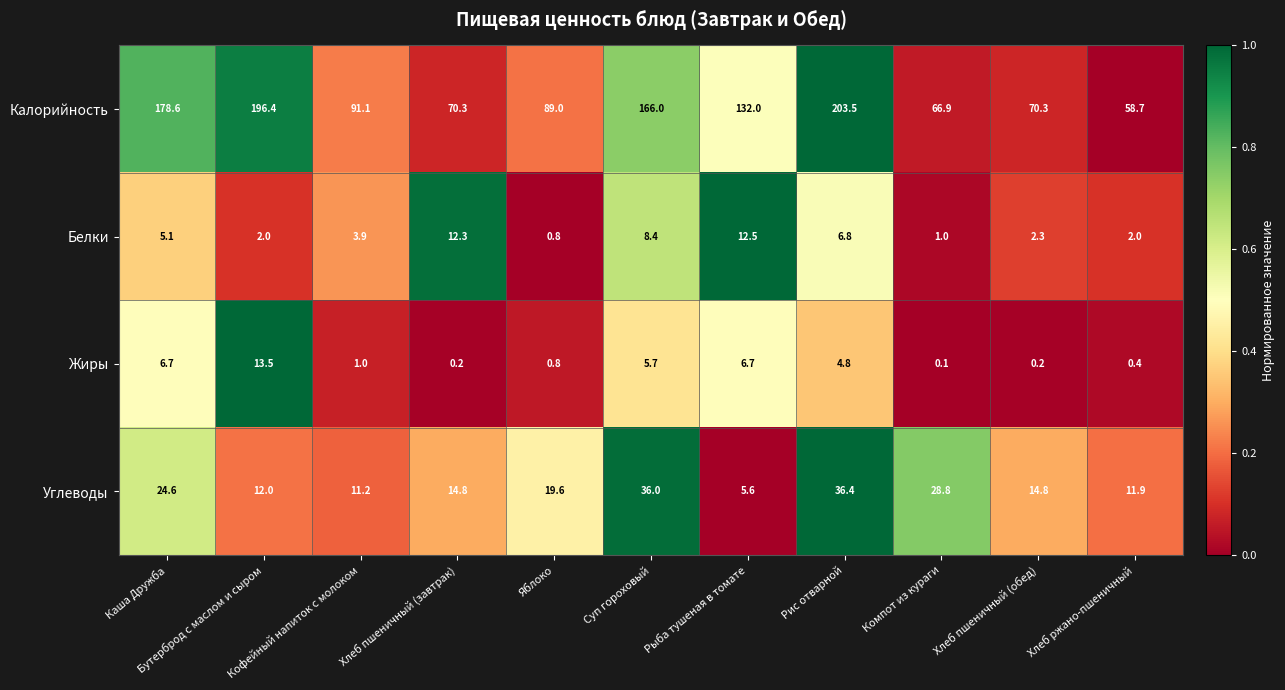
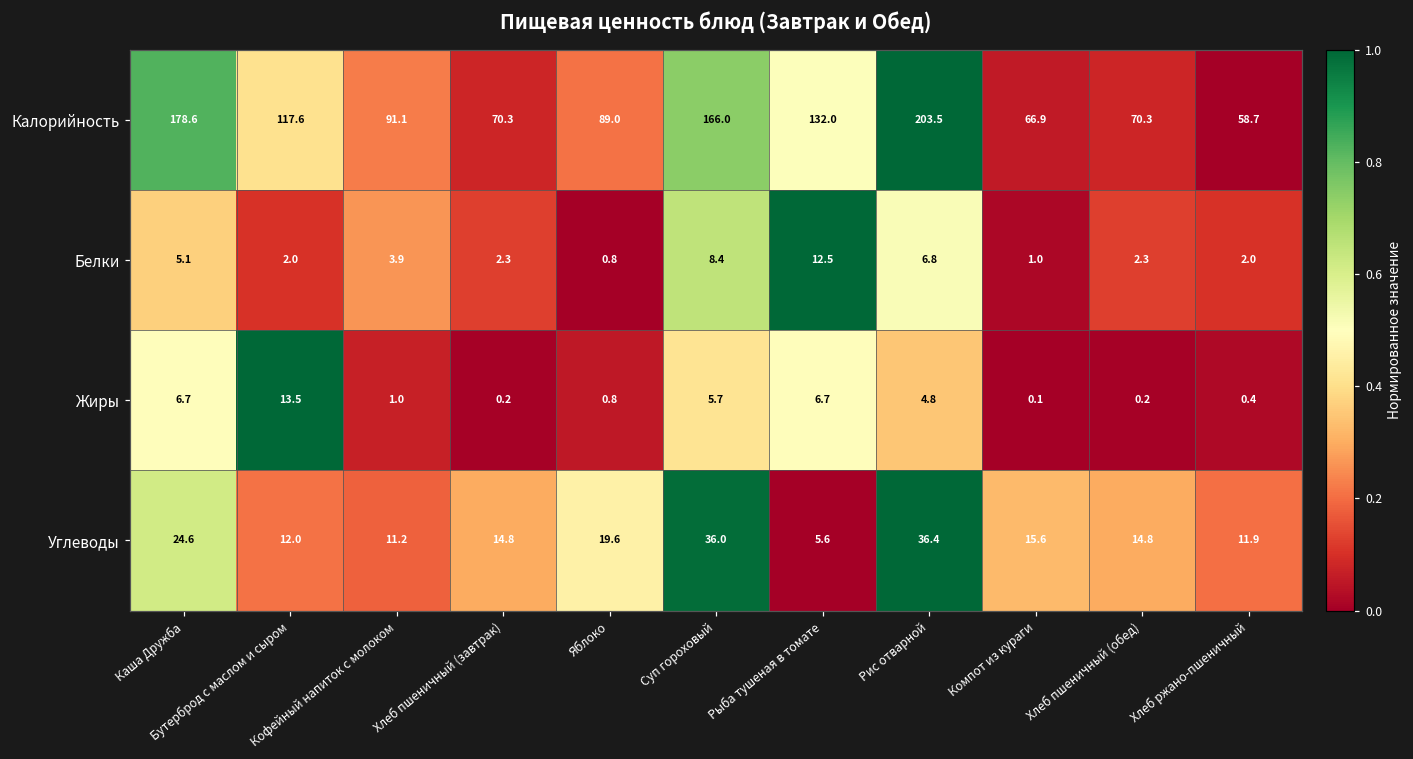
Калорийность, Бутерброд с маслом и сыром: 196.4 -> 117.6
Белки, Хлеб пшеничный (завтрак): 12.3 -> 2.3
Углеводы, Компот из кураги: 28.8 -> 15.6
